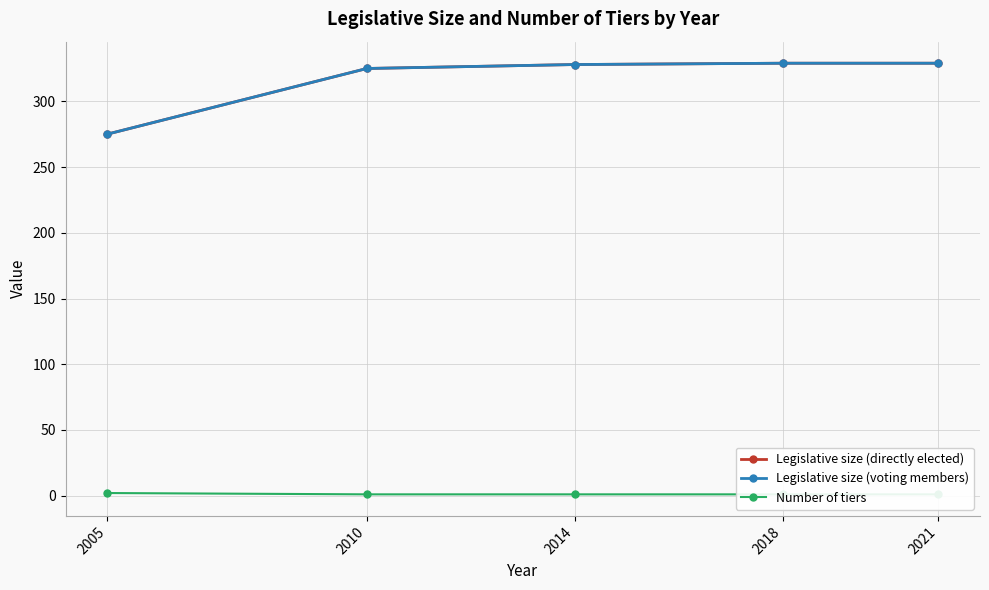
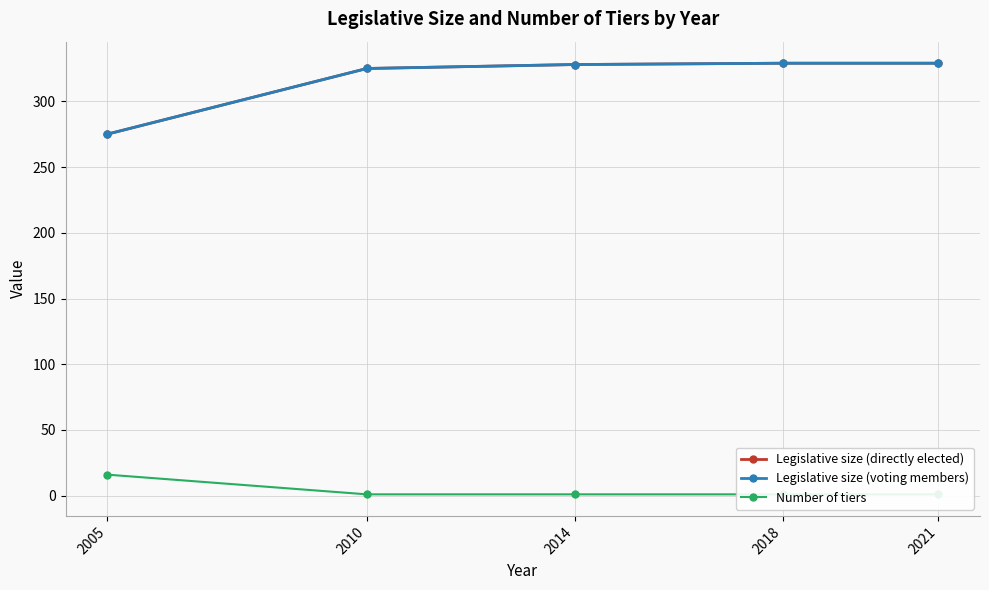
Number of tiers, 2005: 2 -> 16
